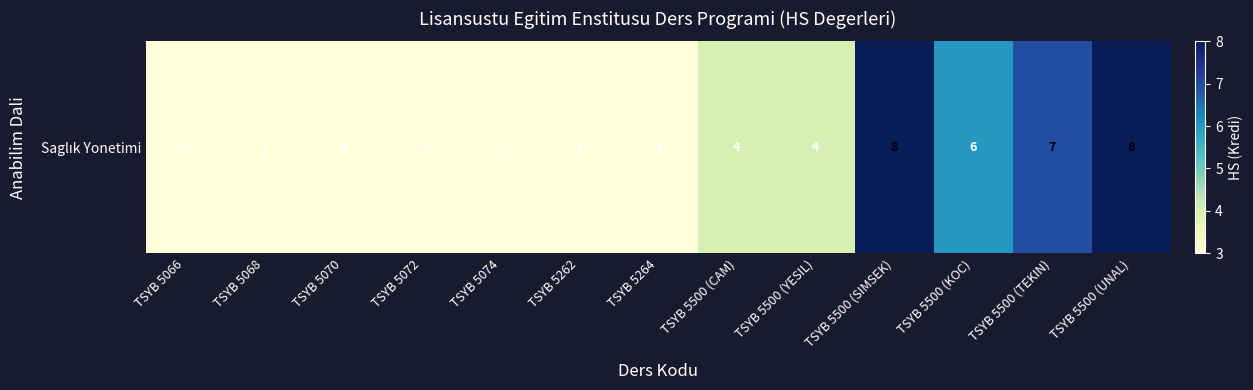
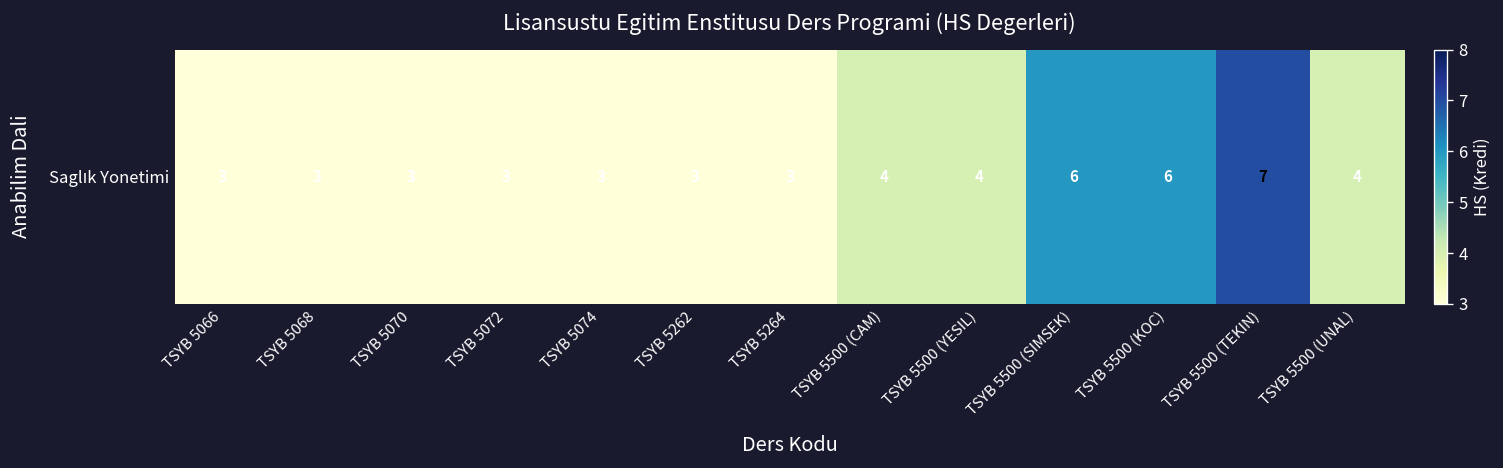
Saglık Yonetimi, TSYB 5500 (SIMSEK): 8 -> 6
Saglık Yonetimi, TSYB 5500 (UNAL): 8 -> 4
